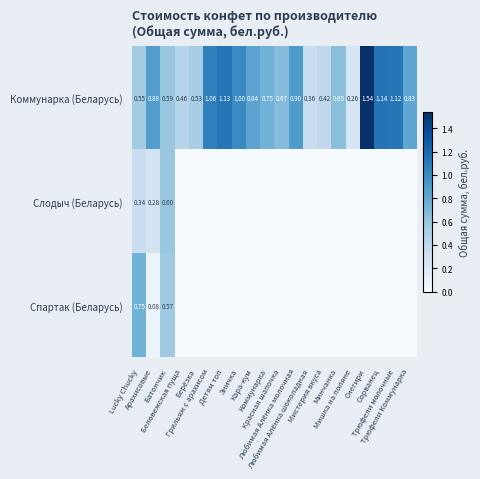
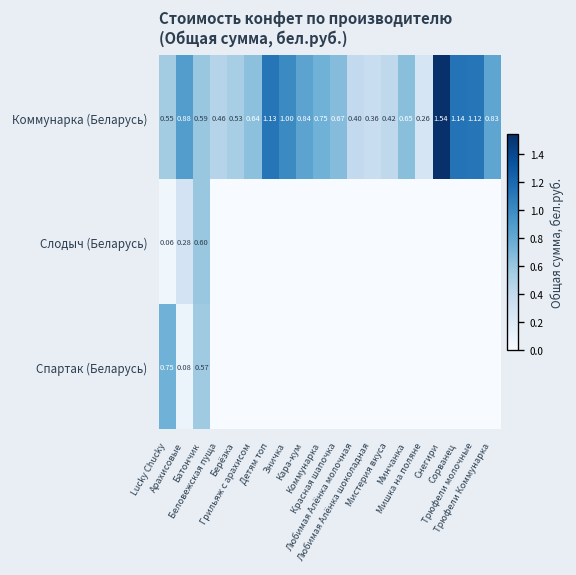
Коммунарка (Беларусь), Грильяж с арахисом: 1.06 -> 0.64
Коммунарка (Беларусь), Любимая Алёнка молочная: 0.90 -> 0.40
Слодыч (Беларусь), Lucky Chucky: 0.34 -> 0.06
